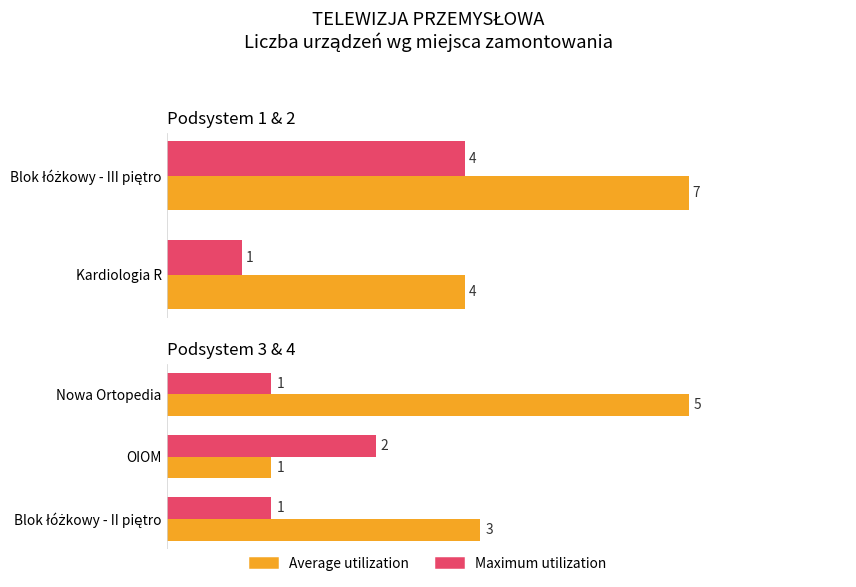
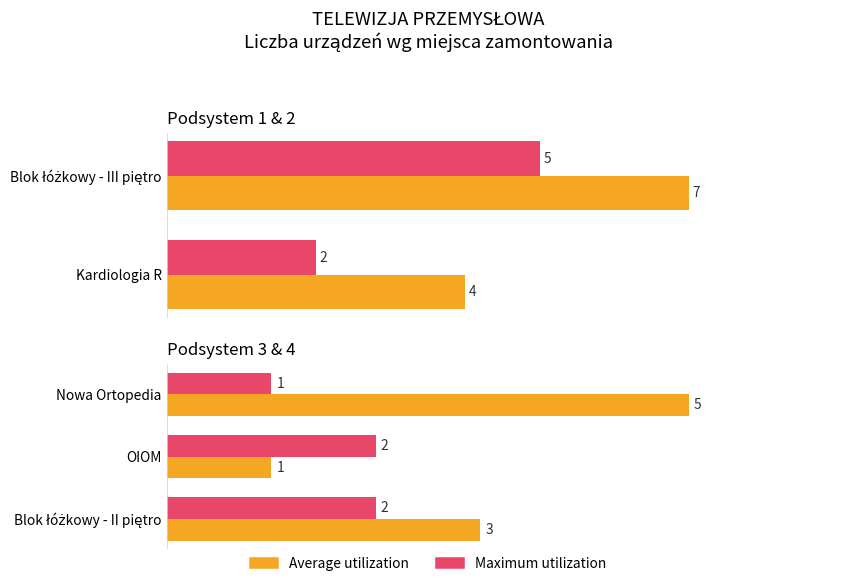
Podsystem 1 & 2, Maximum utilization, Blok łóżkowy - III piętro: 4 -> 5
Podsystem 1 & 2, Maximum utilization, Kardiologia R: 1 -> 2
Podsystem 3 & 4, Maximum utilization, Blok łóżkowy - II piętro: 1 -> 2
